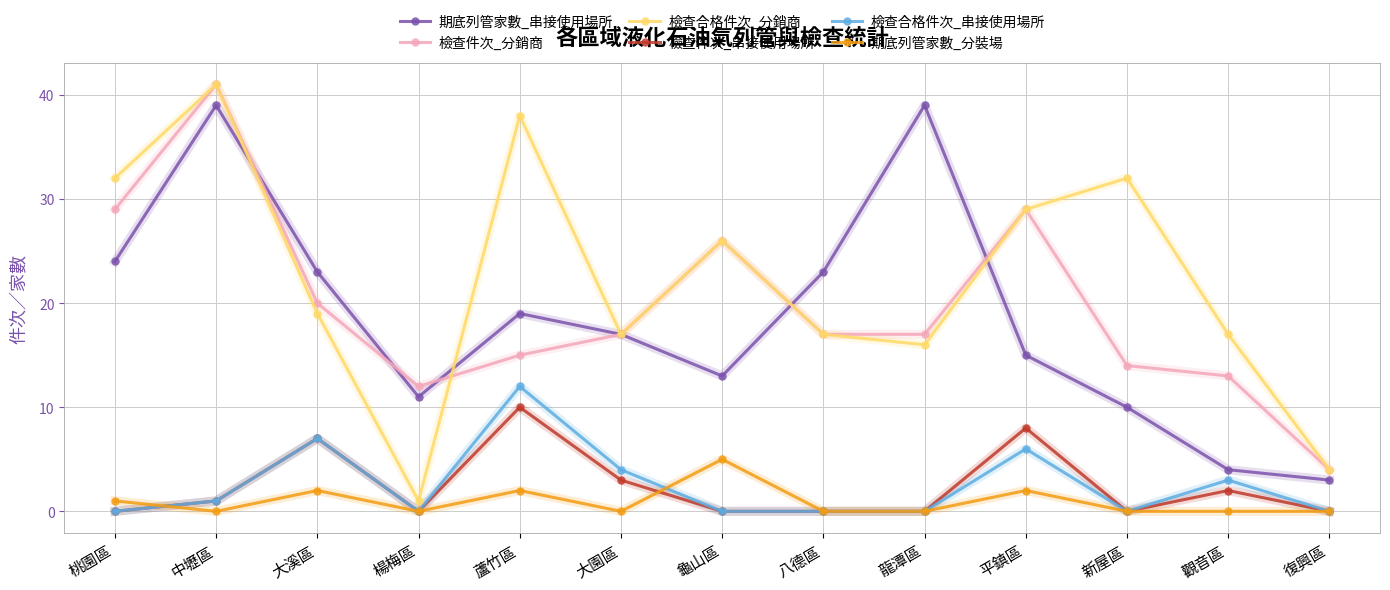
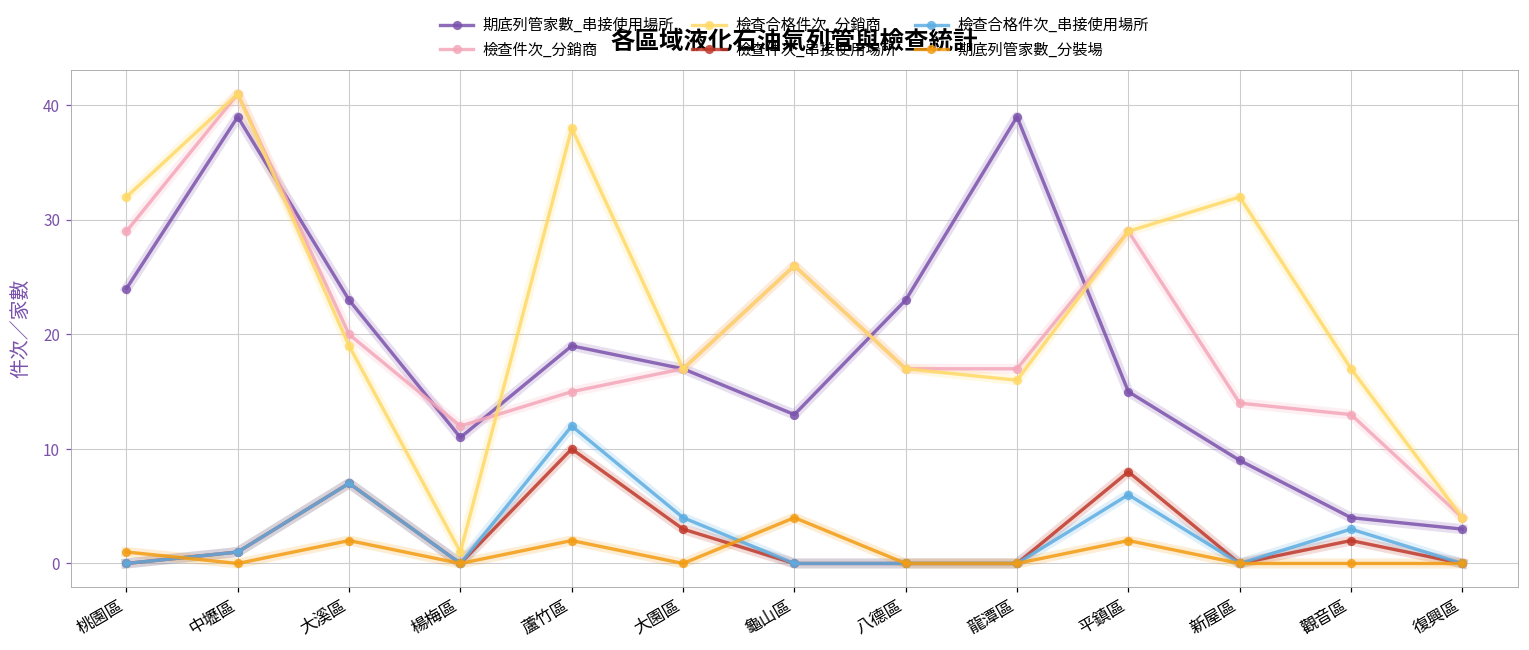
期底列管家數_分裝場, 龜山區: 5 -> 4
期底列管家數_串接使用場所, 新屋區: 10 -> 9
